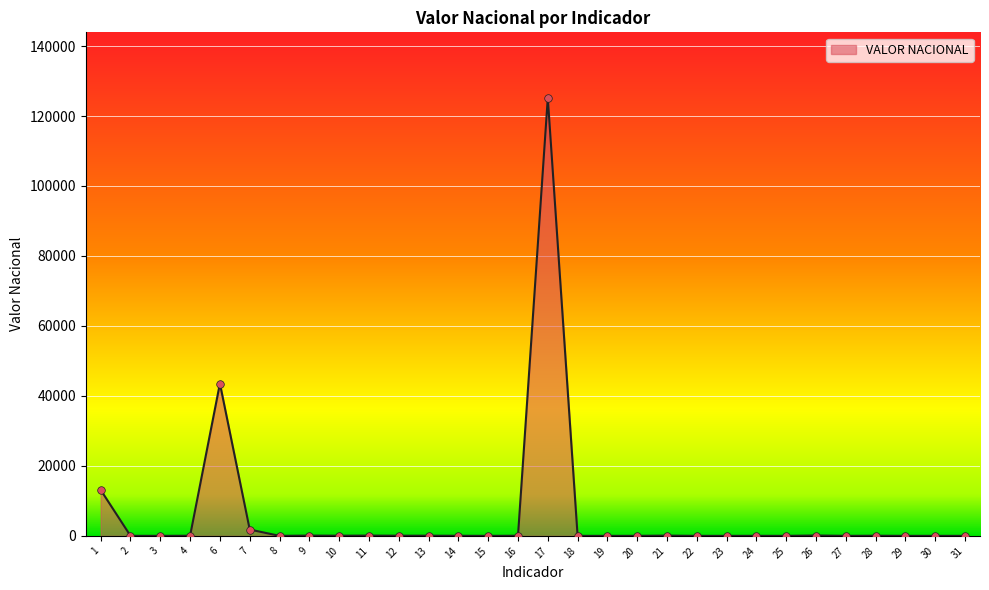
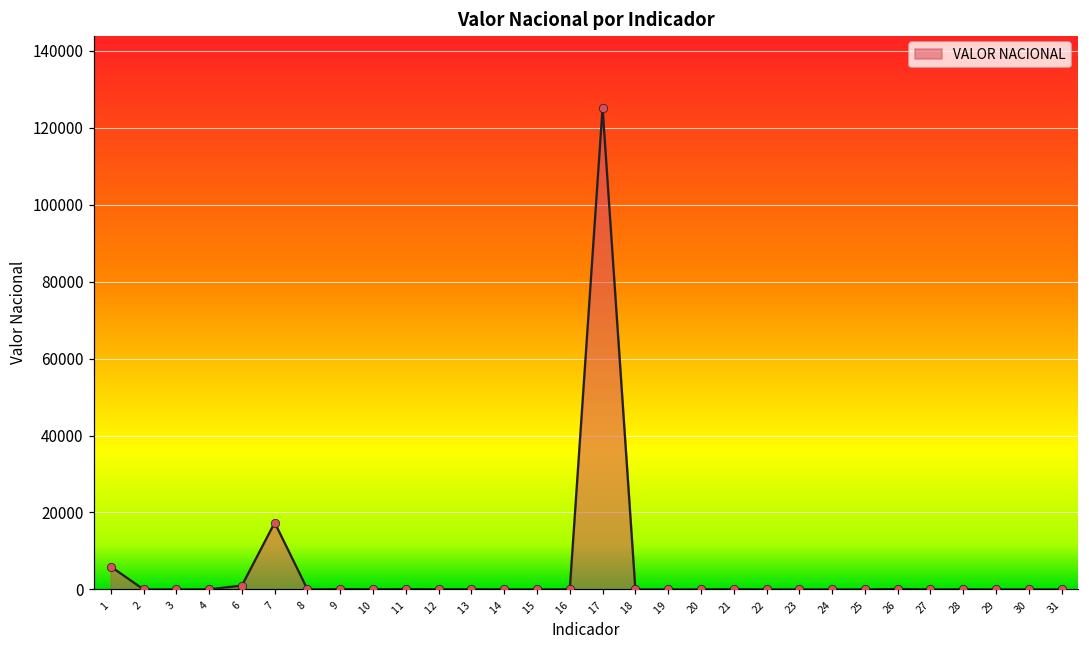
1: 13000 -> 6000
6: 44000 -> 1000
7: 2000 -> 17000
